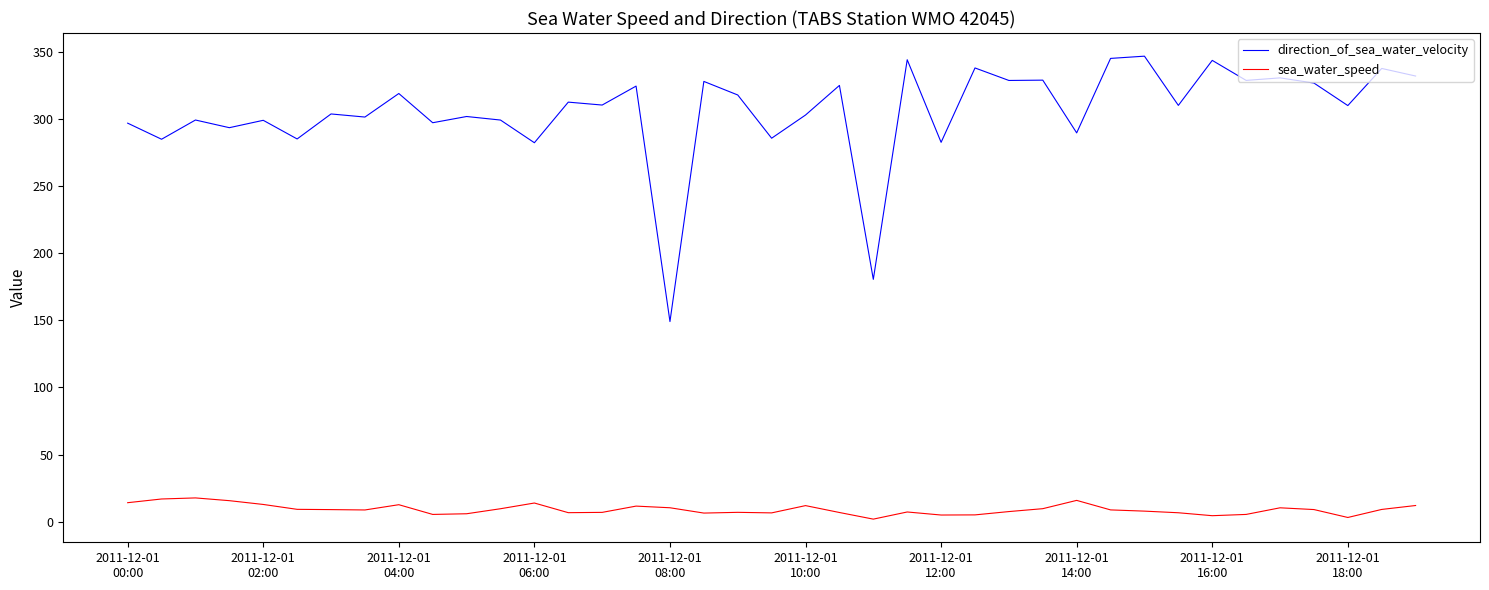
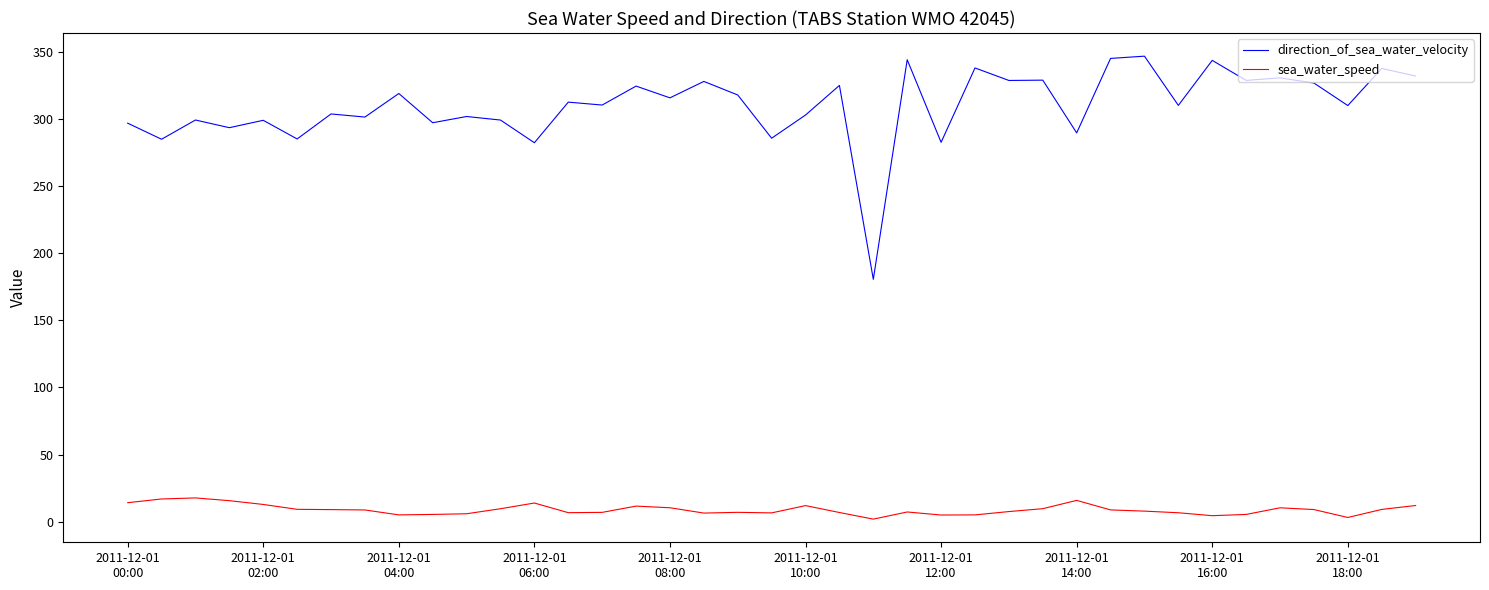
sea_water_speed, 2011-12-01 04:00: 13 -> 5
direction_of_sea_water_velocity, 2011-12-01 08:00: 149 -> 316
